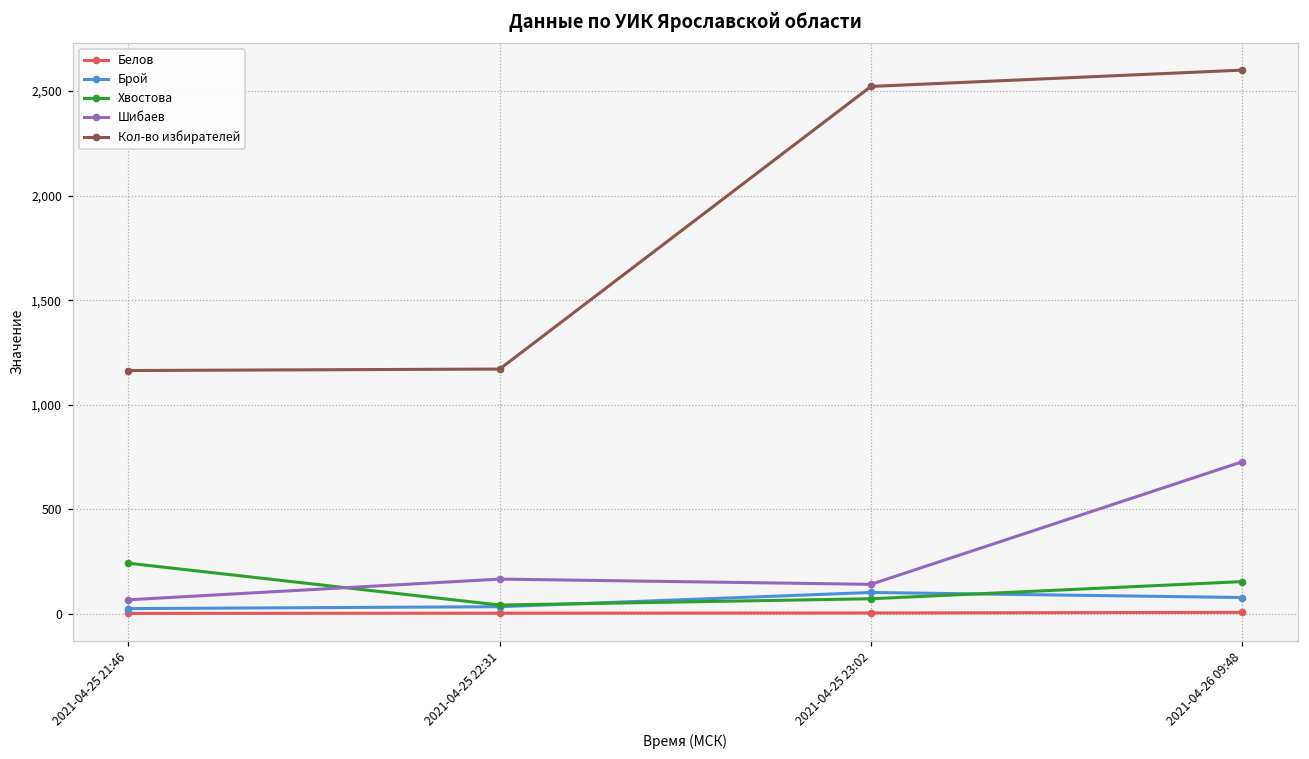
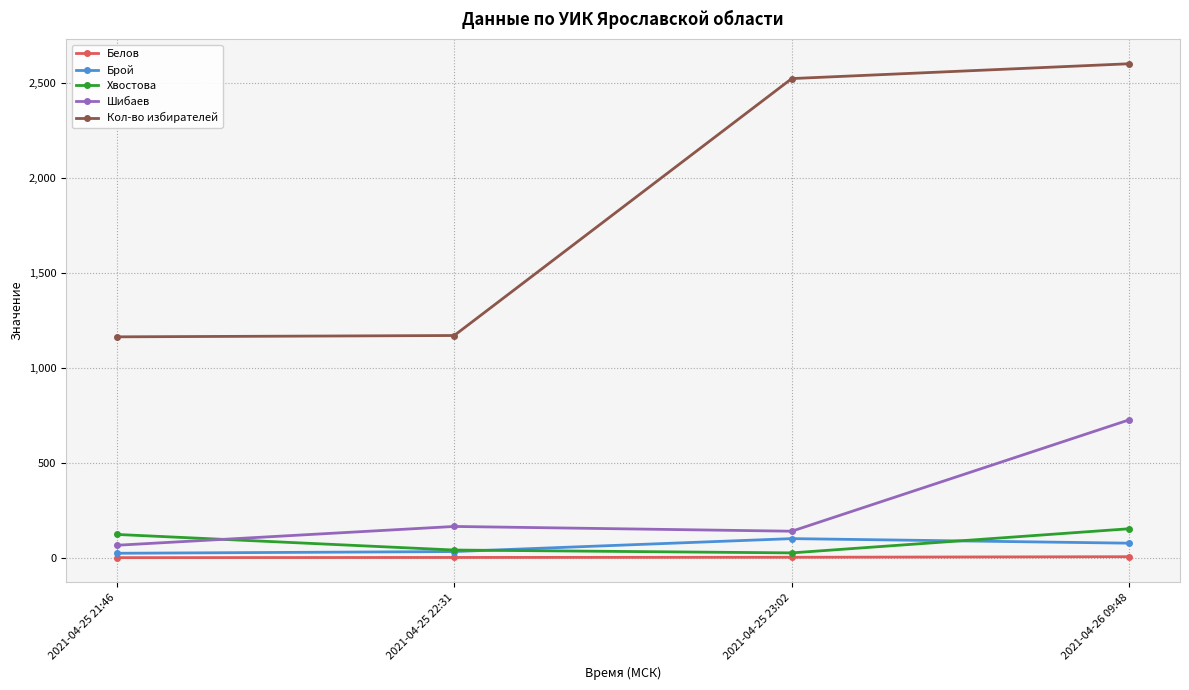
Хвостова, 2021-04-25 21:46: 240 -> 130
Хвостова, 2021-04-25 23:02: 70 -> 30
